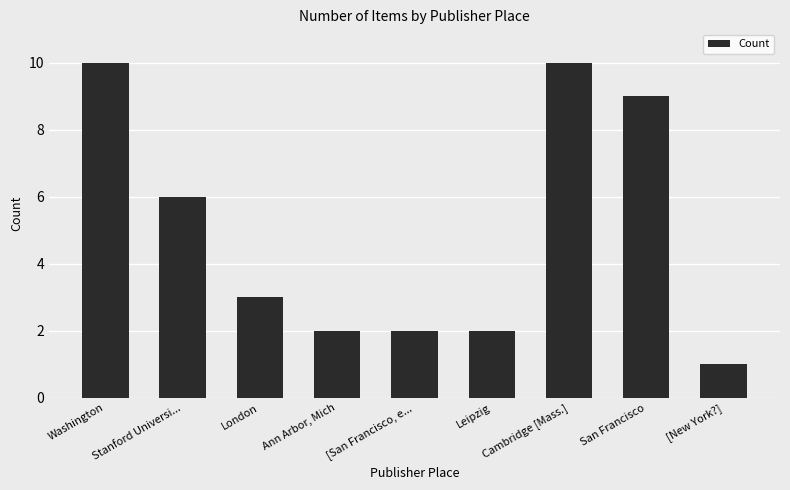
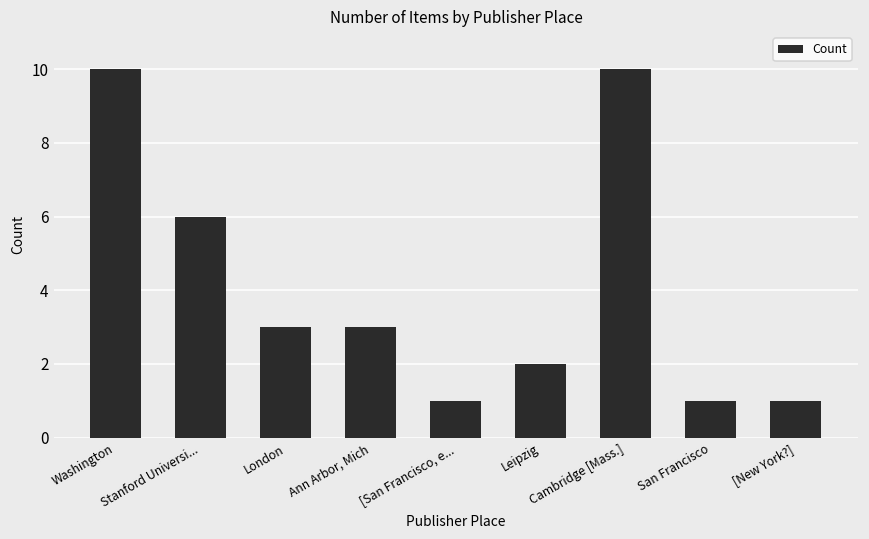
Ann Arbor, Mich: 2 -> 3
[San Francisco, e...: 2 -> 1
San Francisco: 9 -> 1
